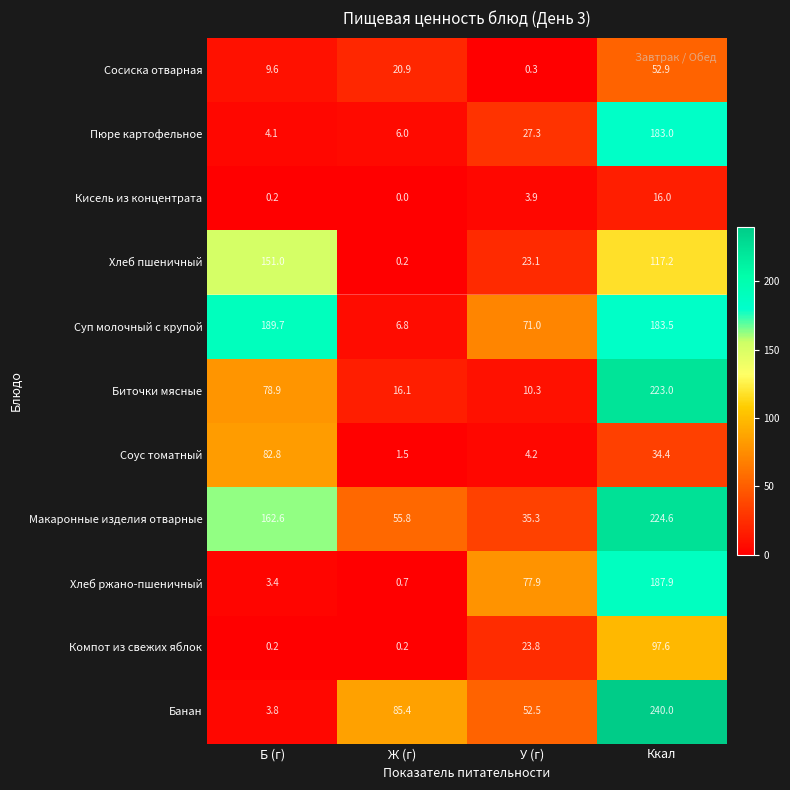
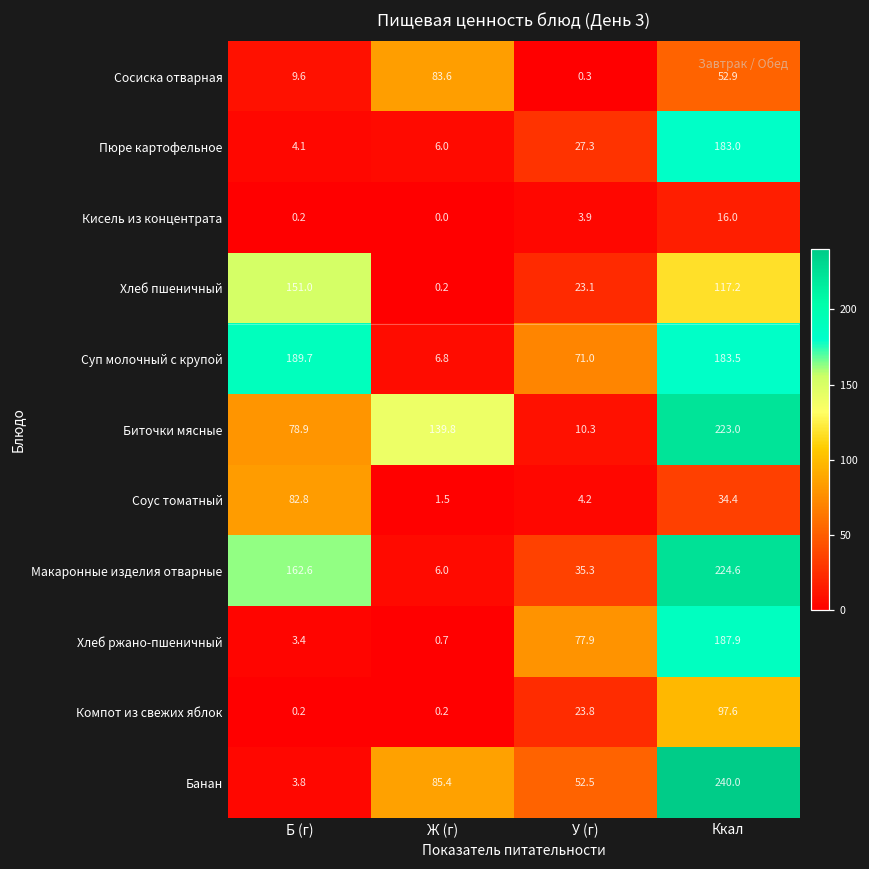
Сосиска отварная, Ж (г): 20.9 -> 83.6
Биточки мясные, Ж (г): 16.1 -> 139.8
Макаронные изделия отварные, Ж (г): 55.8 -> 6.0
